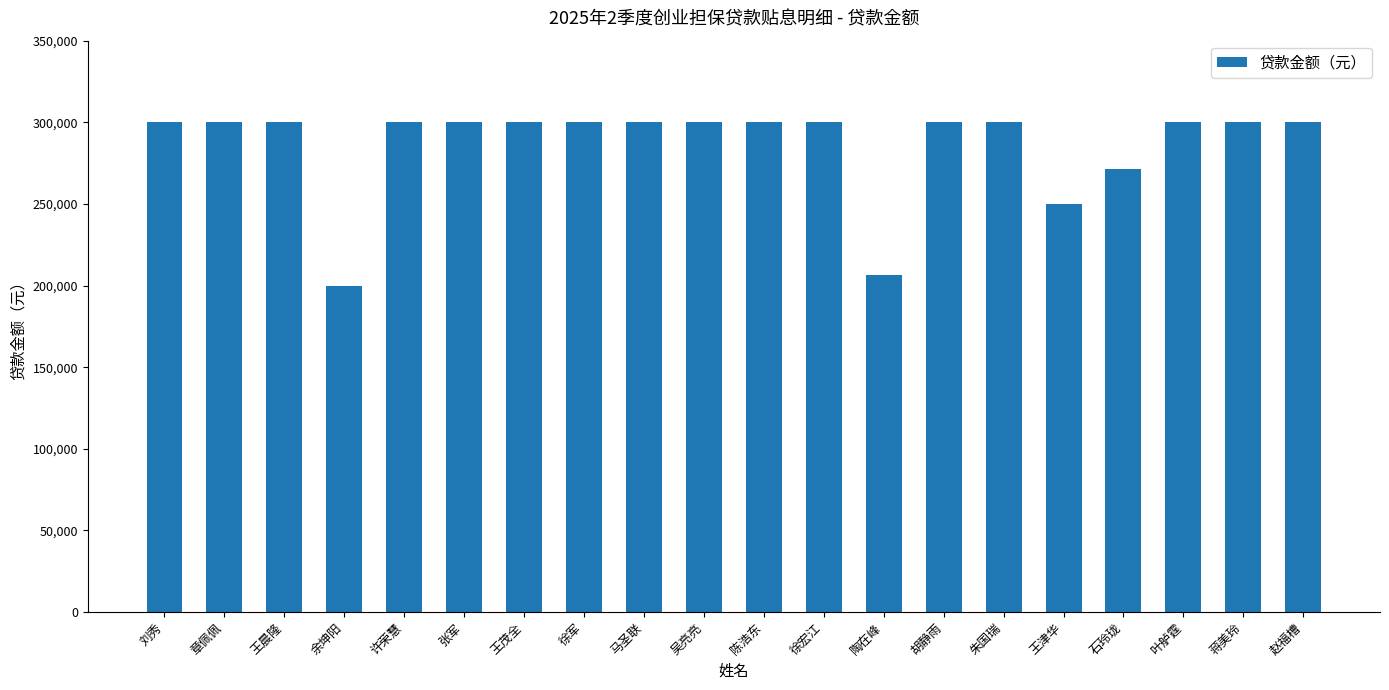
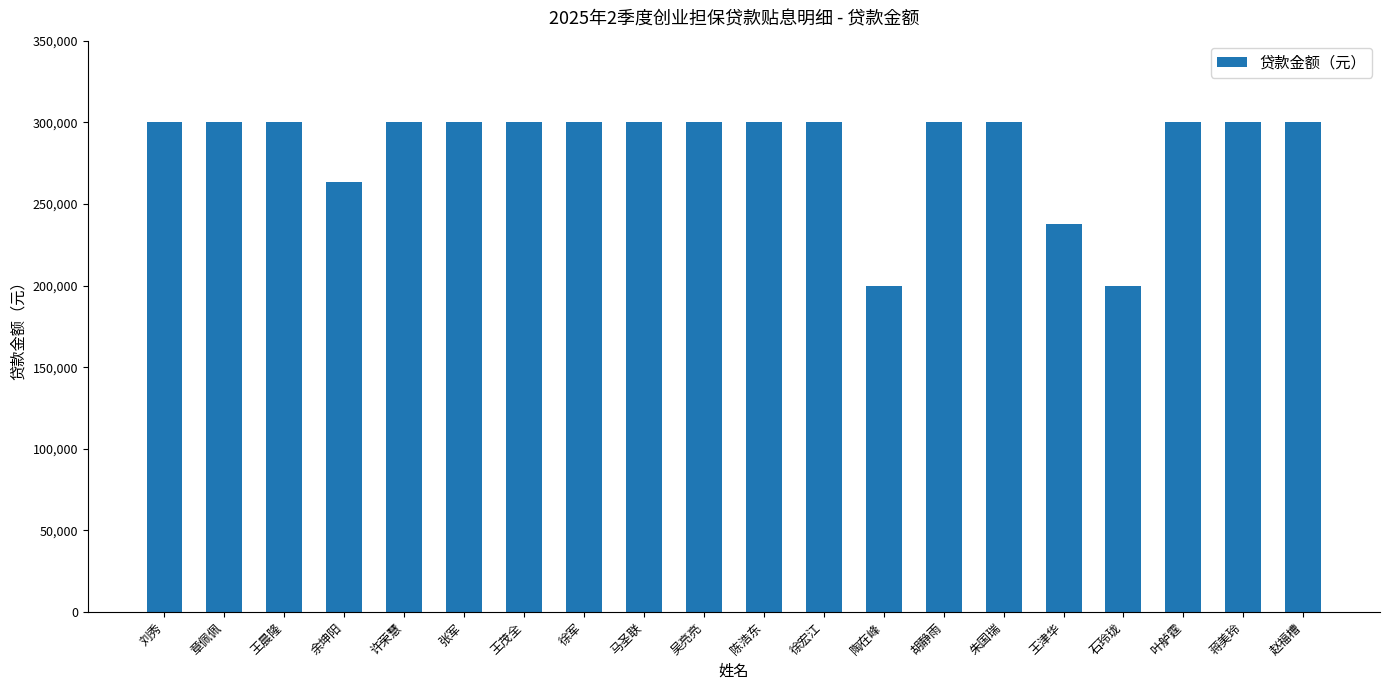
余坤阳: 200,000 -> 264,000
陶在峰: 206,000 -> 200,000
王津华: 250,000 -> 238,000
石玲珑: 271,000 -> 200,000
